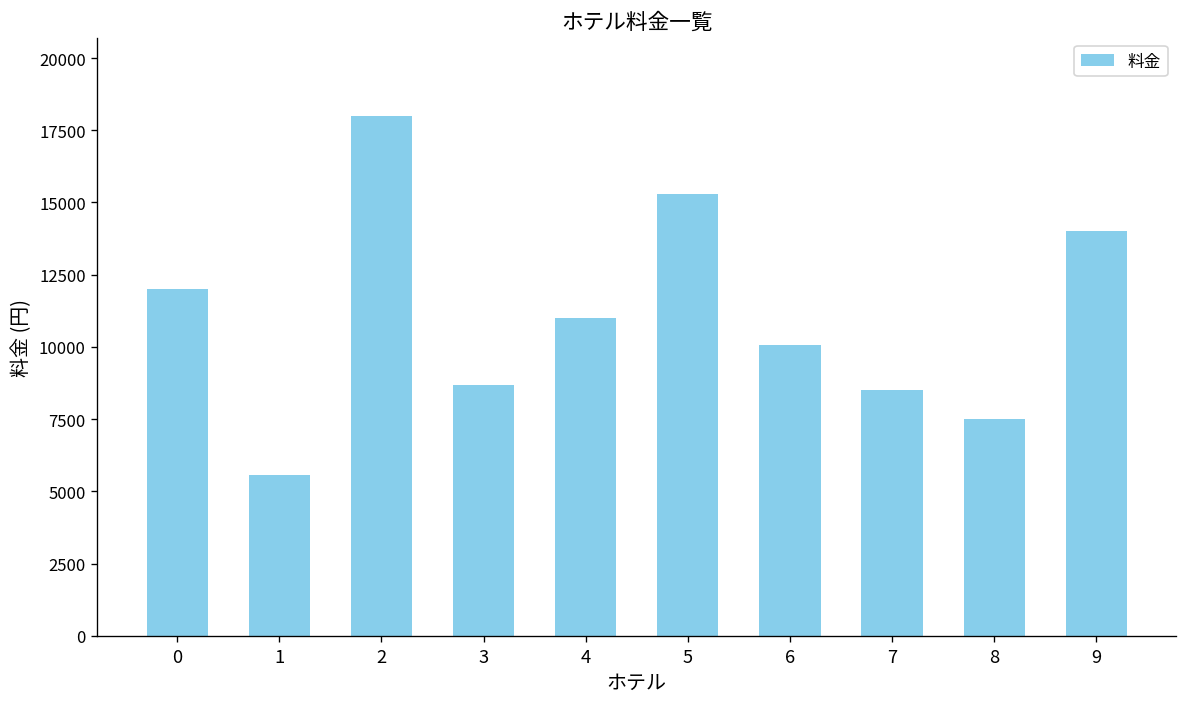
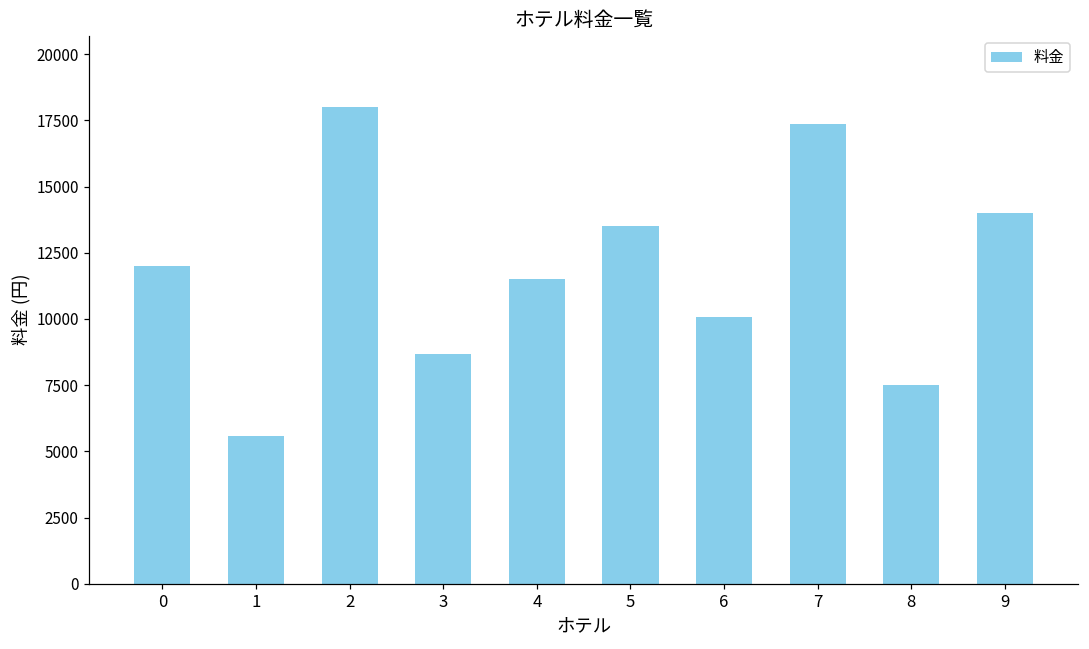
4: 11000 -> 11500
5: 15300 -> 13500
7: 8500 -> 17400
